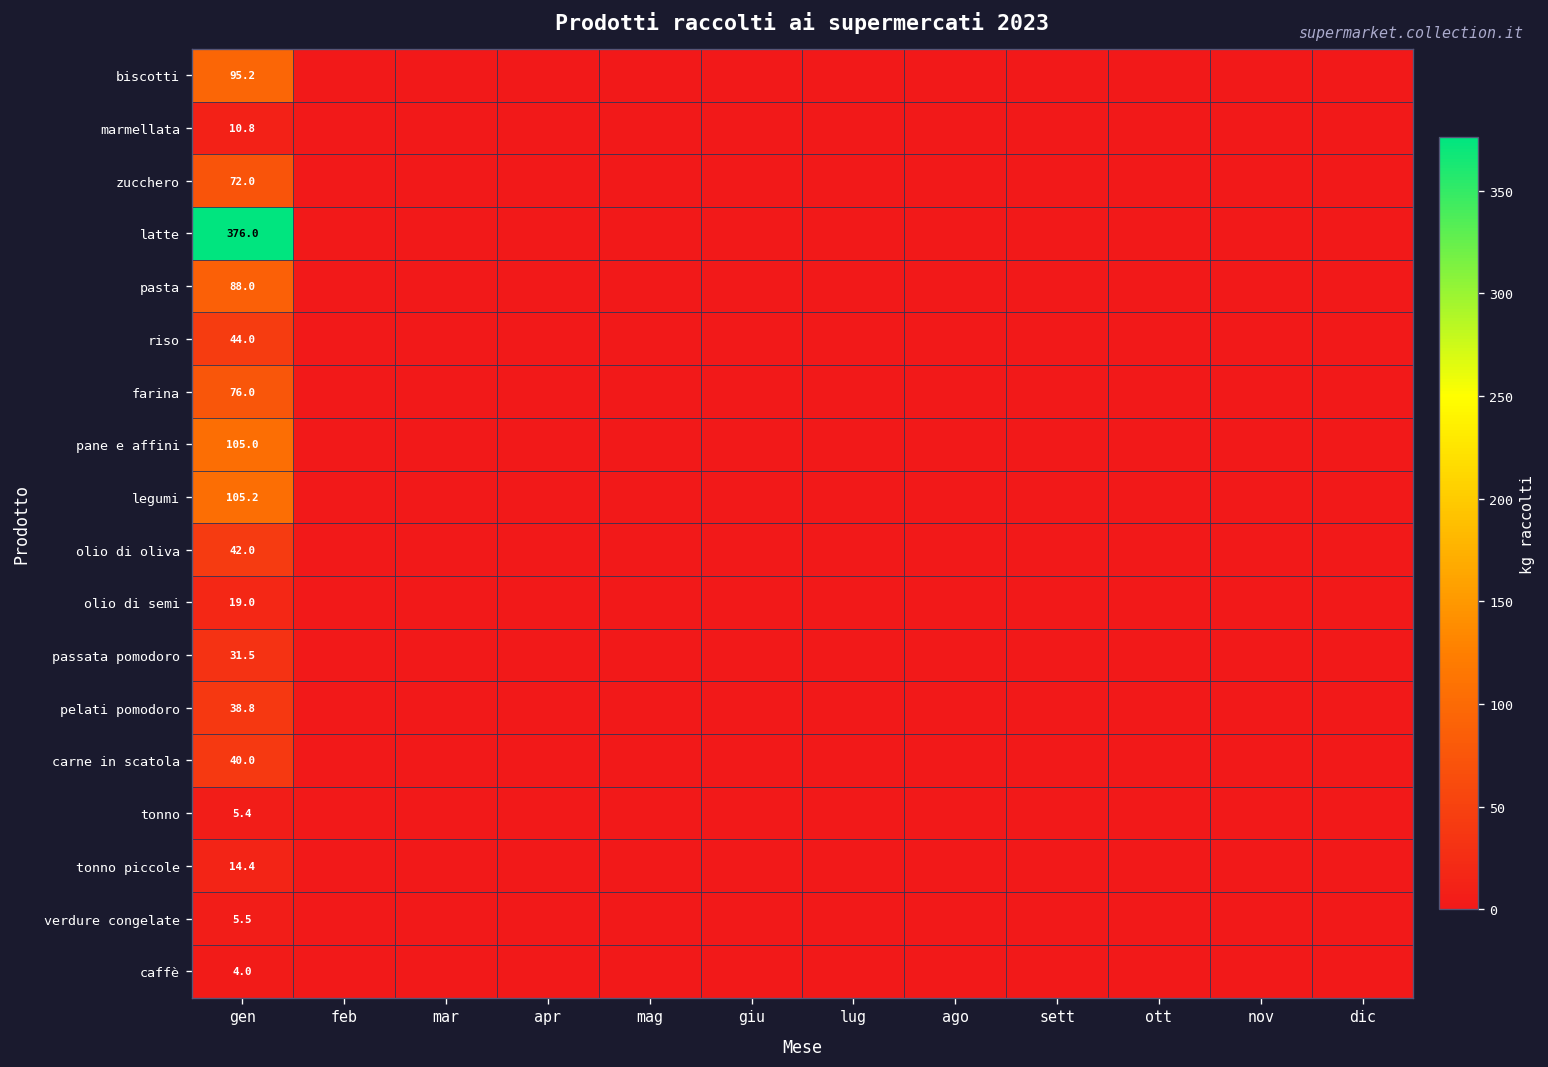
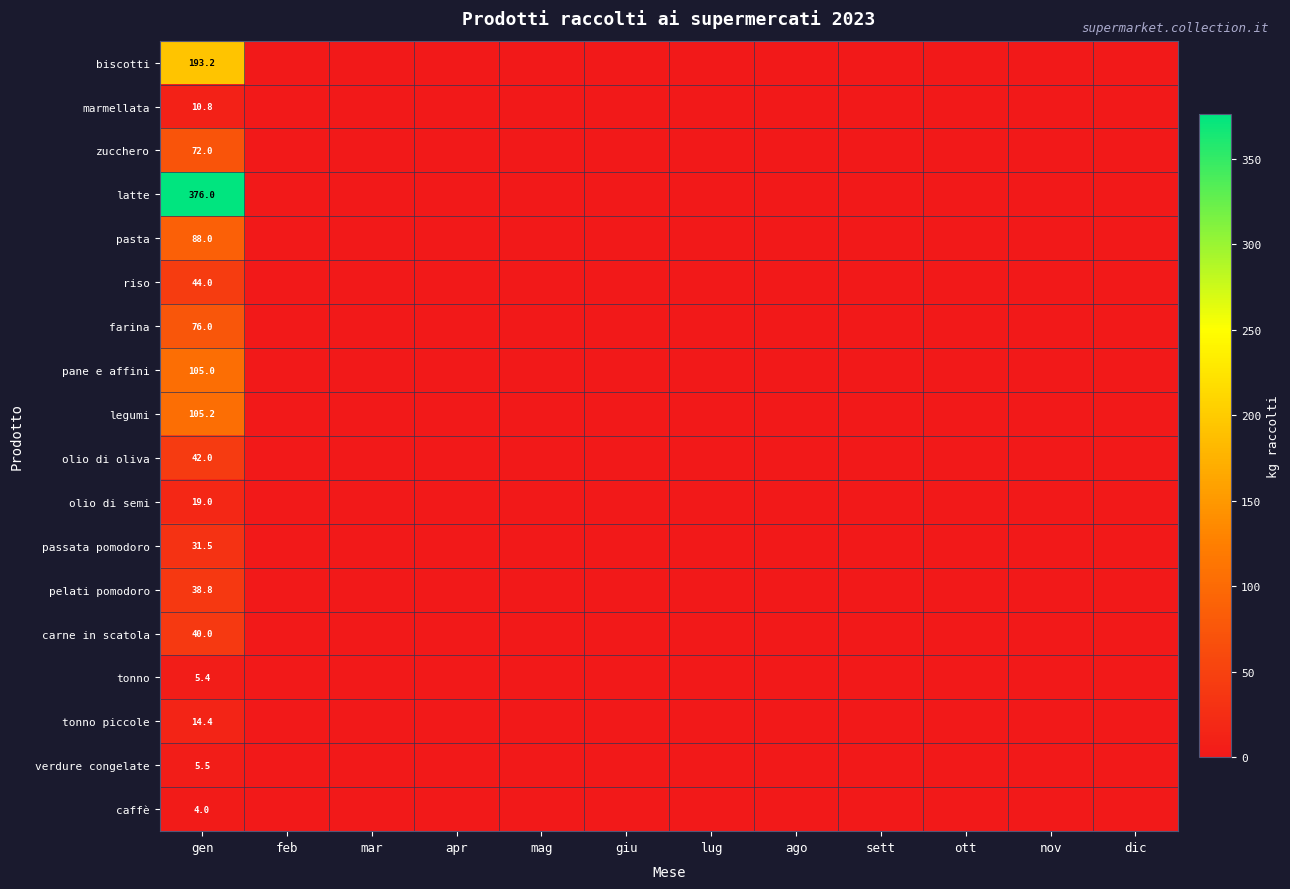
biscotti, gen: 95.2 -> 193.2
